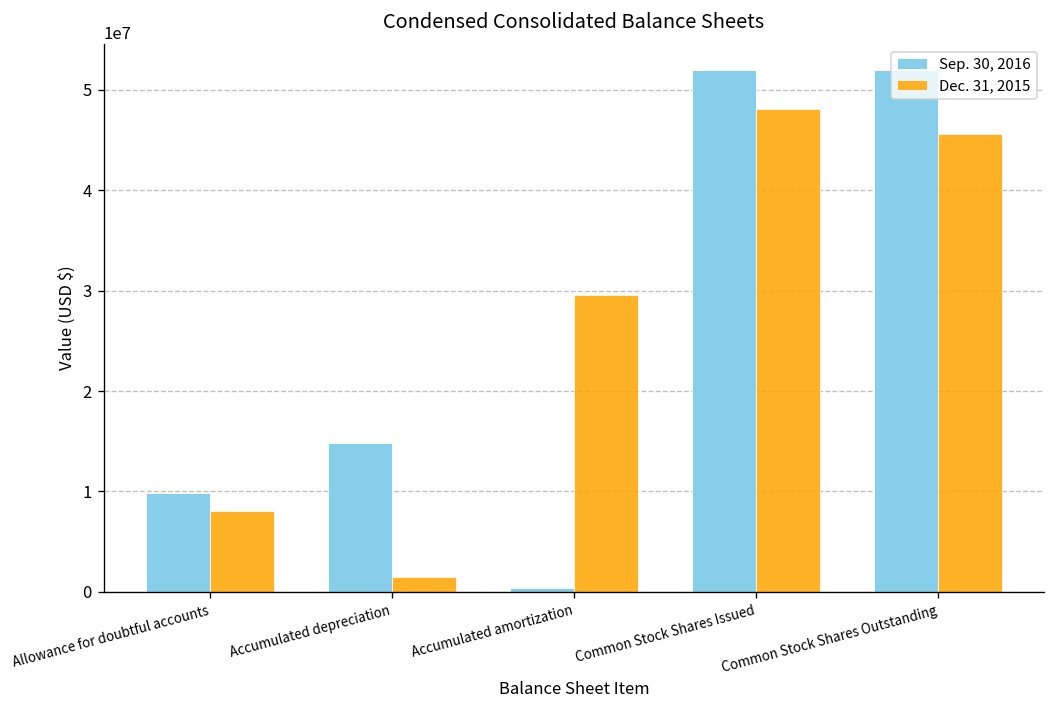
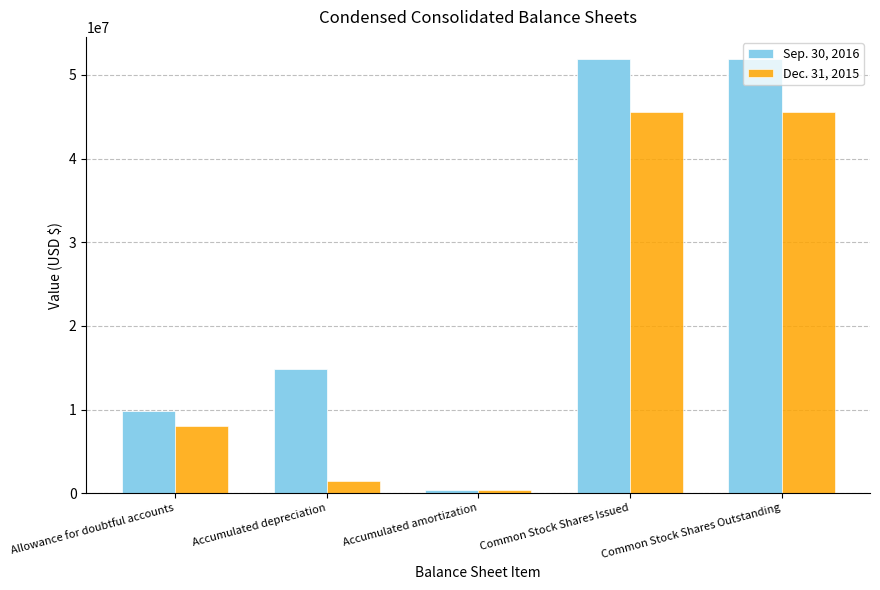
Dec. 31, 2015, Accumulated amortization: 30000000 -> 0
Dec. 31, 2015, Common Stock Shares Issued: 48000000 -> 46000000
